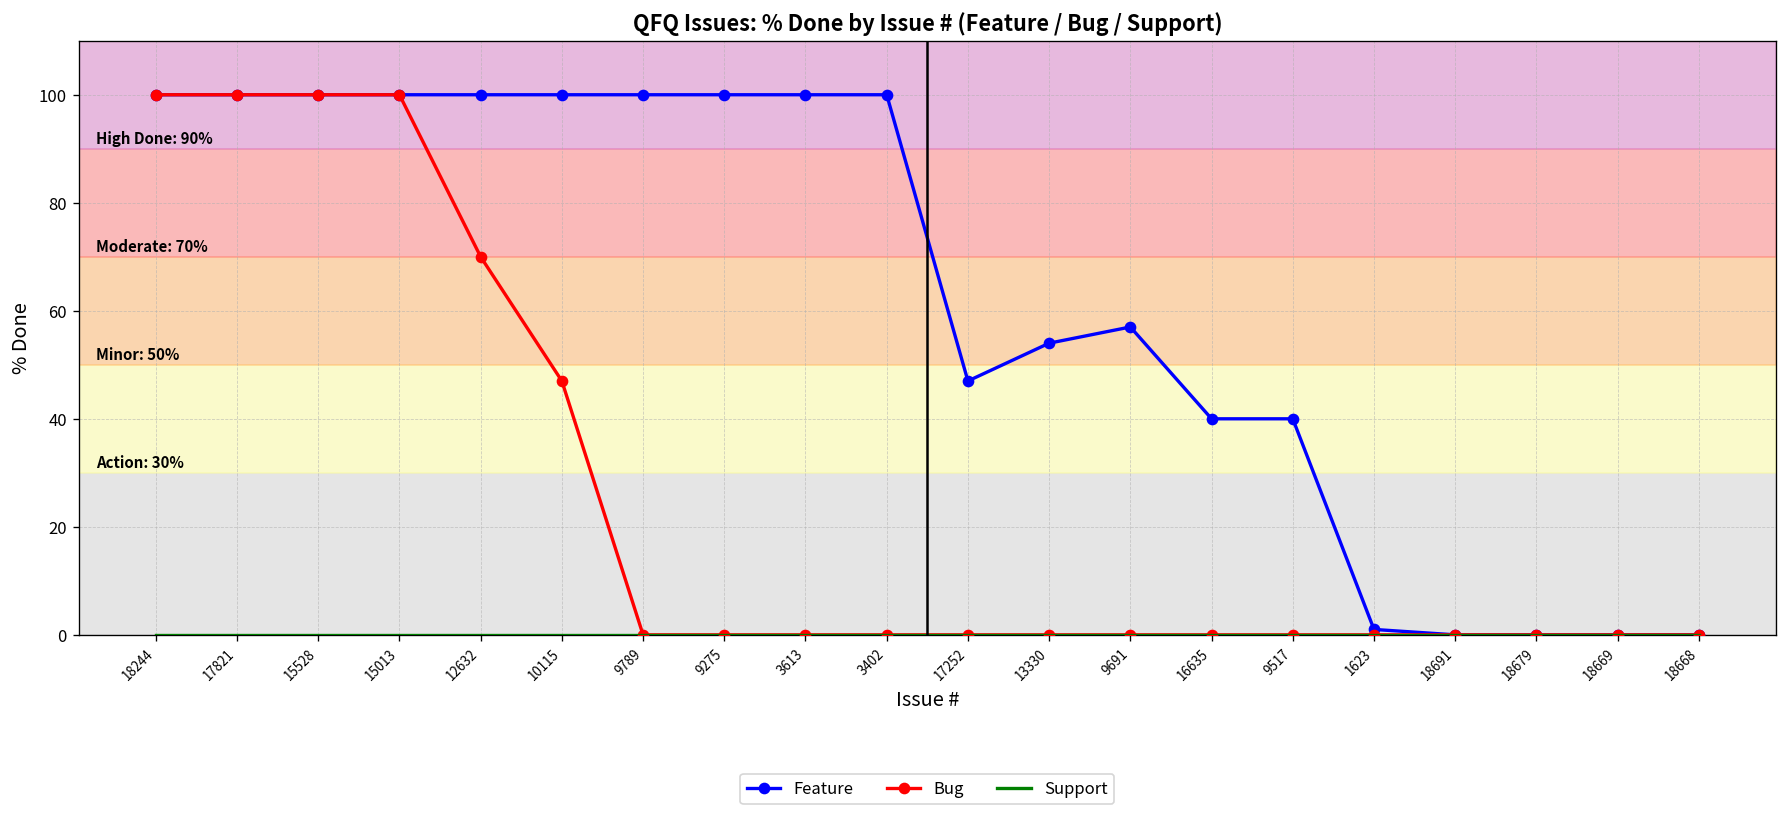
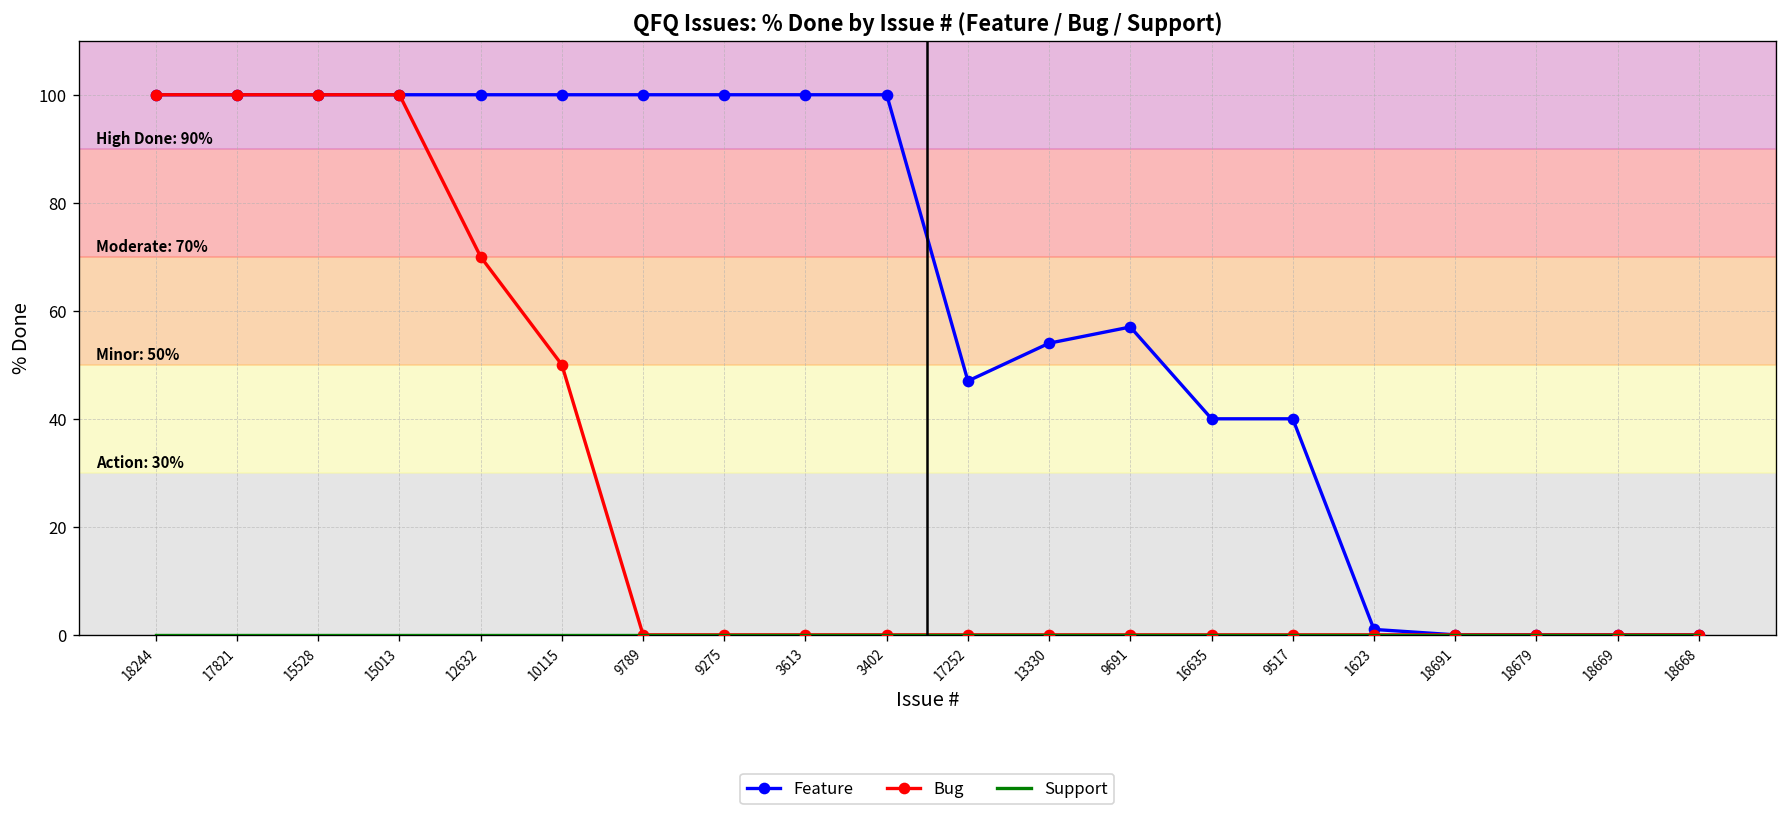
Bug, 10115: 47 -> 50
